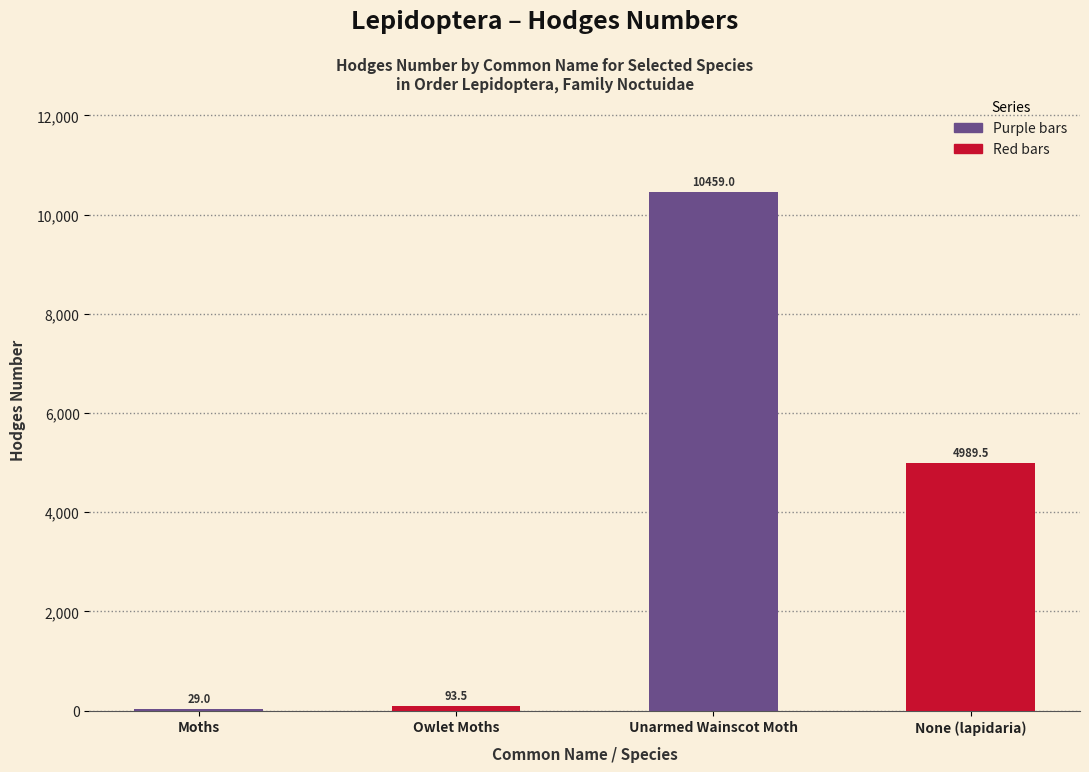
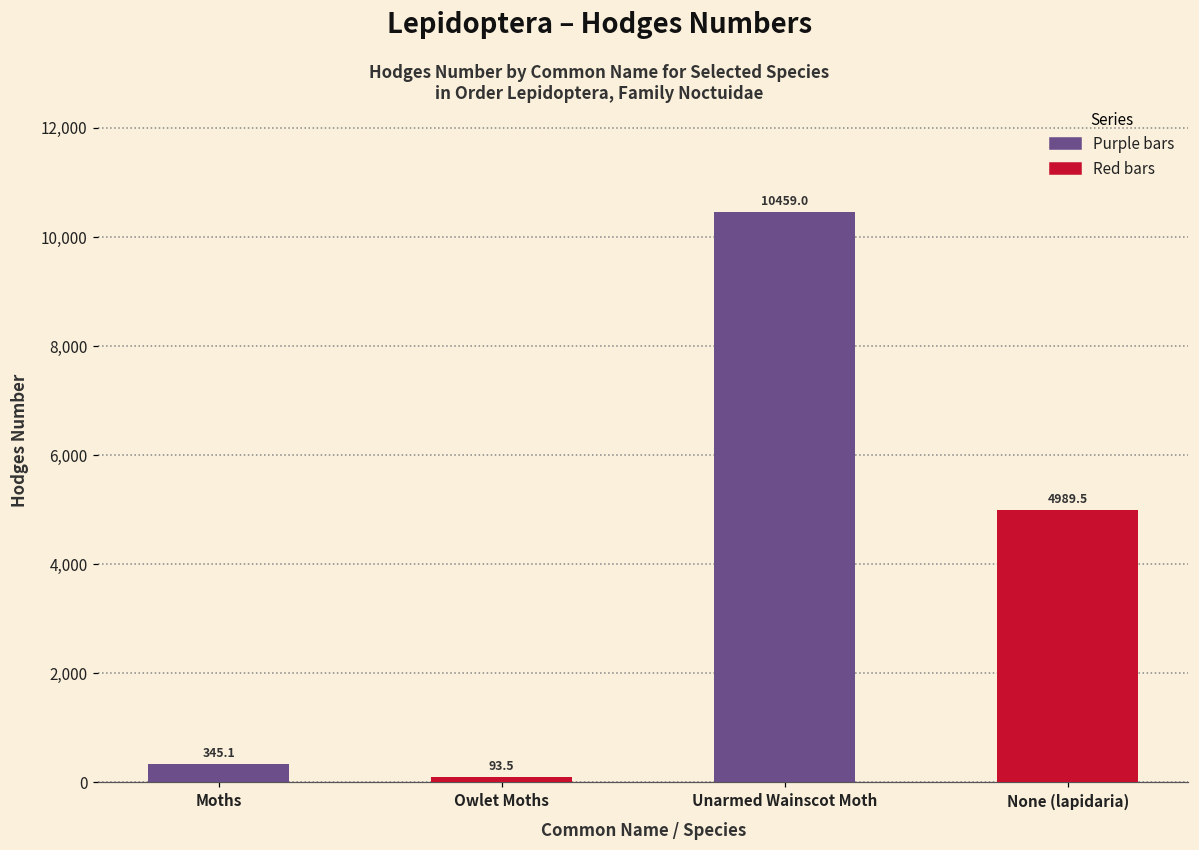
Moths: 29.0 -> 345.1
